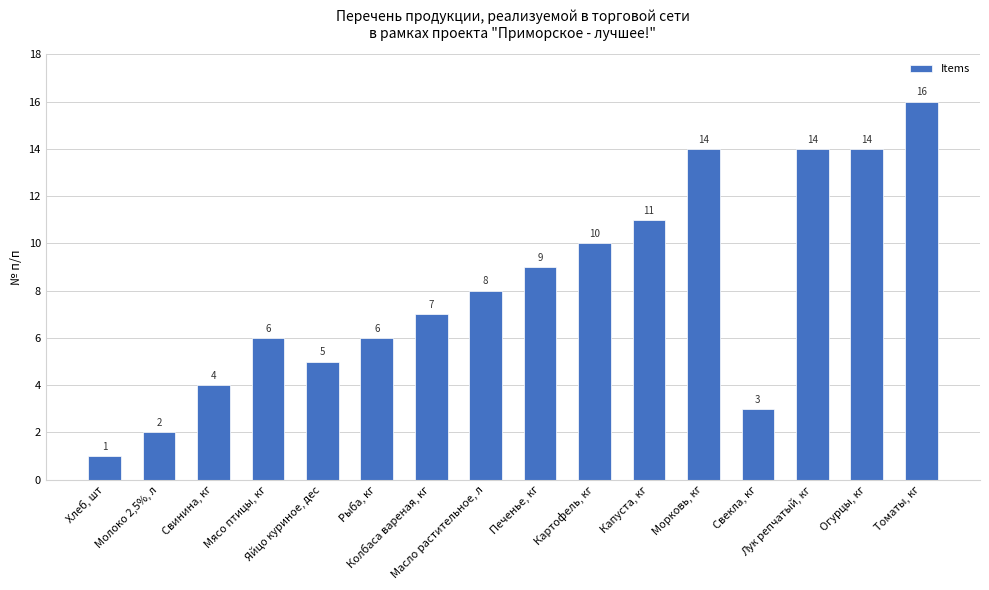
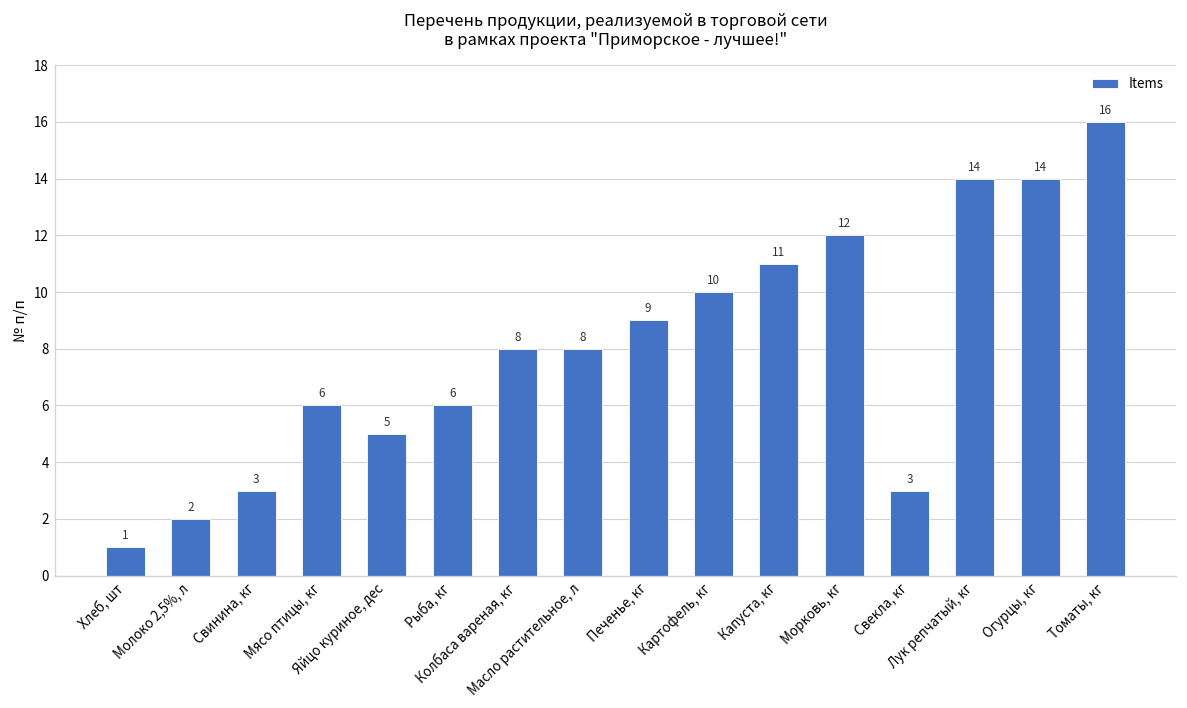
Свинина, кг: 4 -> 3
Колбаса вареная, кг: 7 -> 8
Морковь, кг: 14 -> 12
